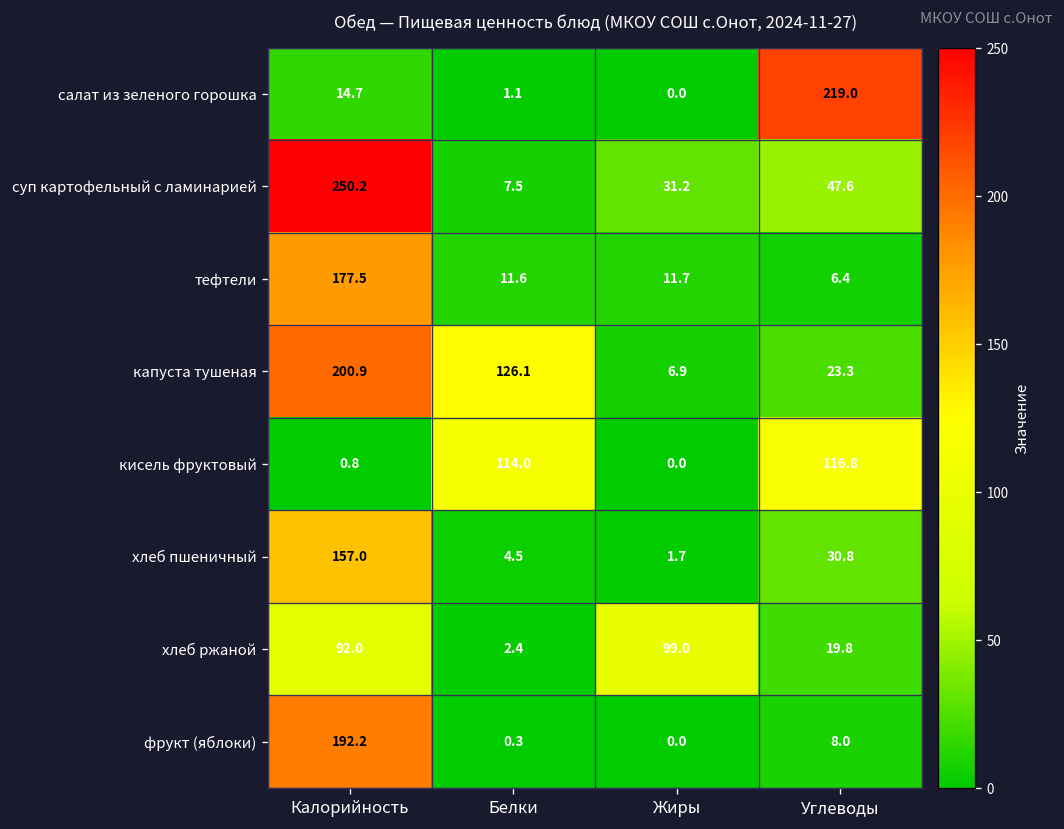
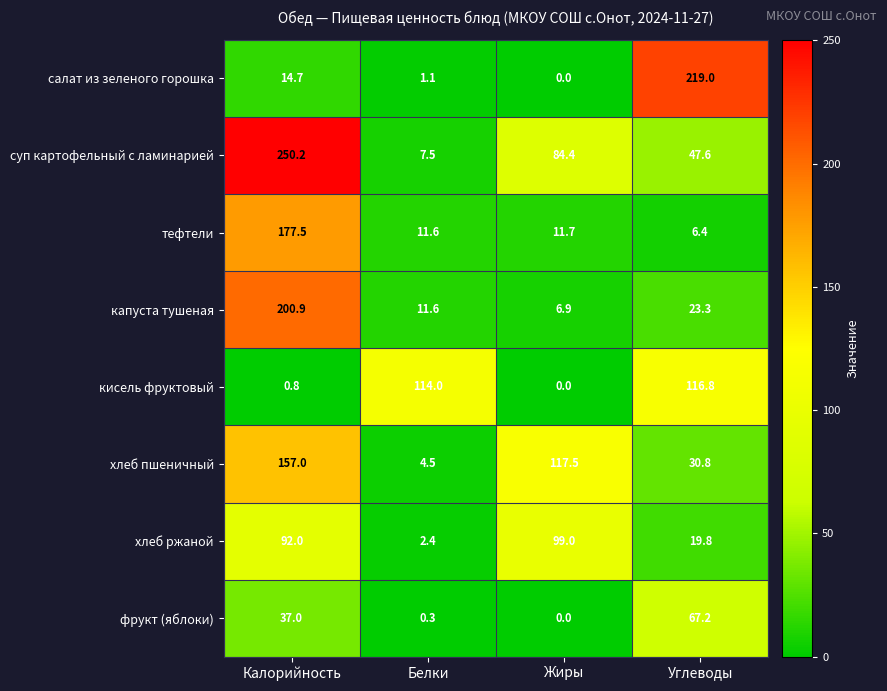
суп картофельный с ламинарией, Жиры: 31.2 -> 84.4
капуста тушеная, Белки: 126.1 -> 11.6
хлеб пшеничный, Жиры: 1.7 -> 117.5
фрукт (яблоки), Калорийность: 192.2 -> 37.0
фрукт (яблоки), Углеводы: 8.0 -> 67.2
